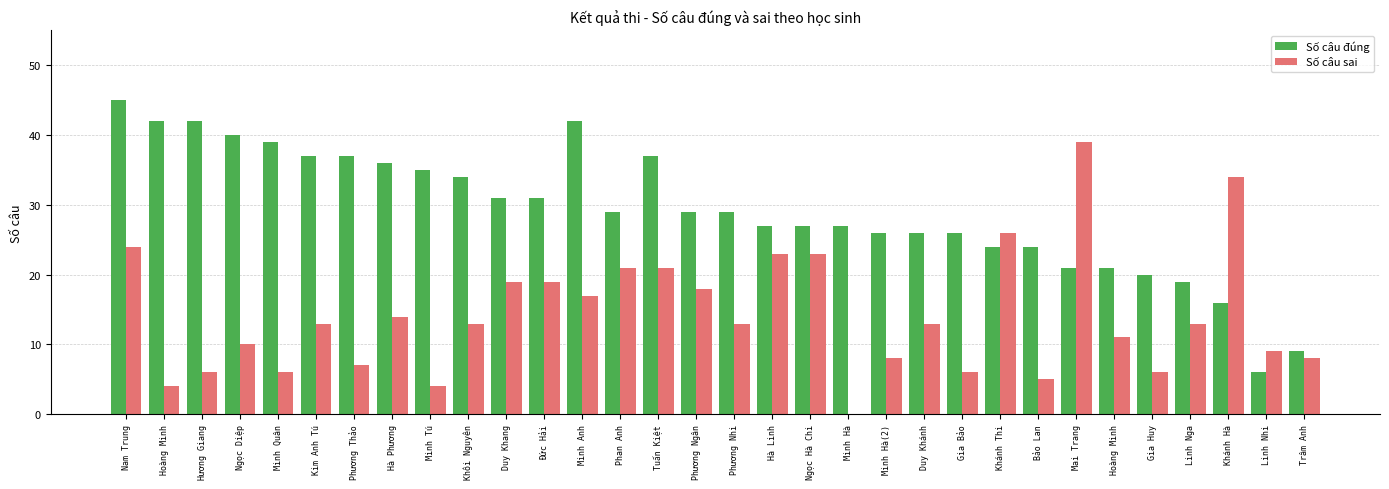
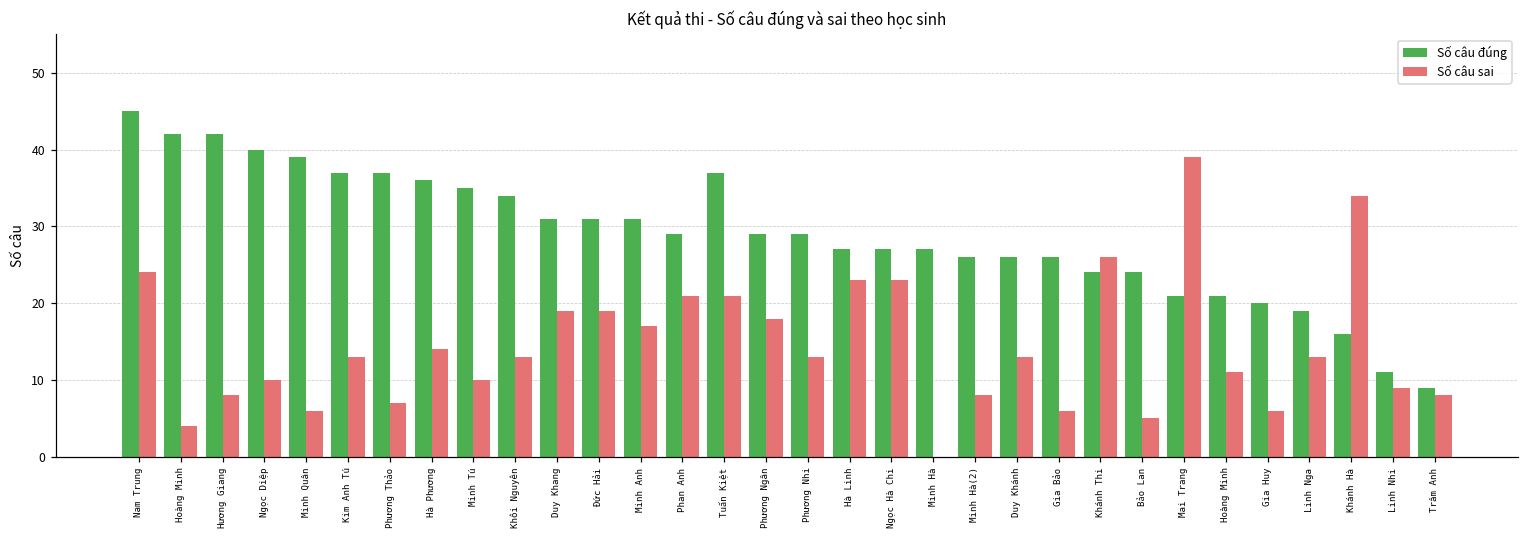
Số câu sai, Hương Giang: 6 -> 8
Số câu sai, Minh Tú: 4 -> 10
Số câu đúng, Minh Anh: 42 -> 31
Số câu đúng, Linh Nhi: 6 -> 11
